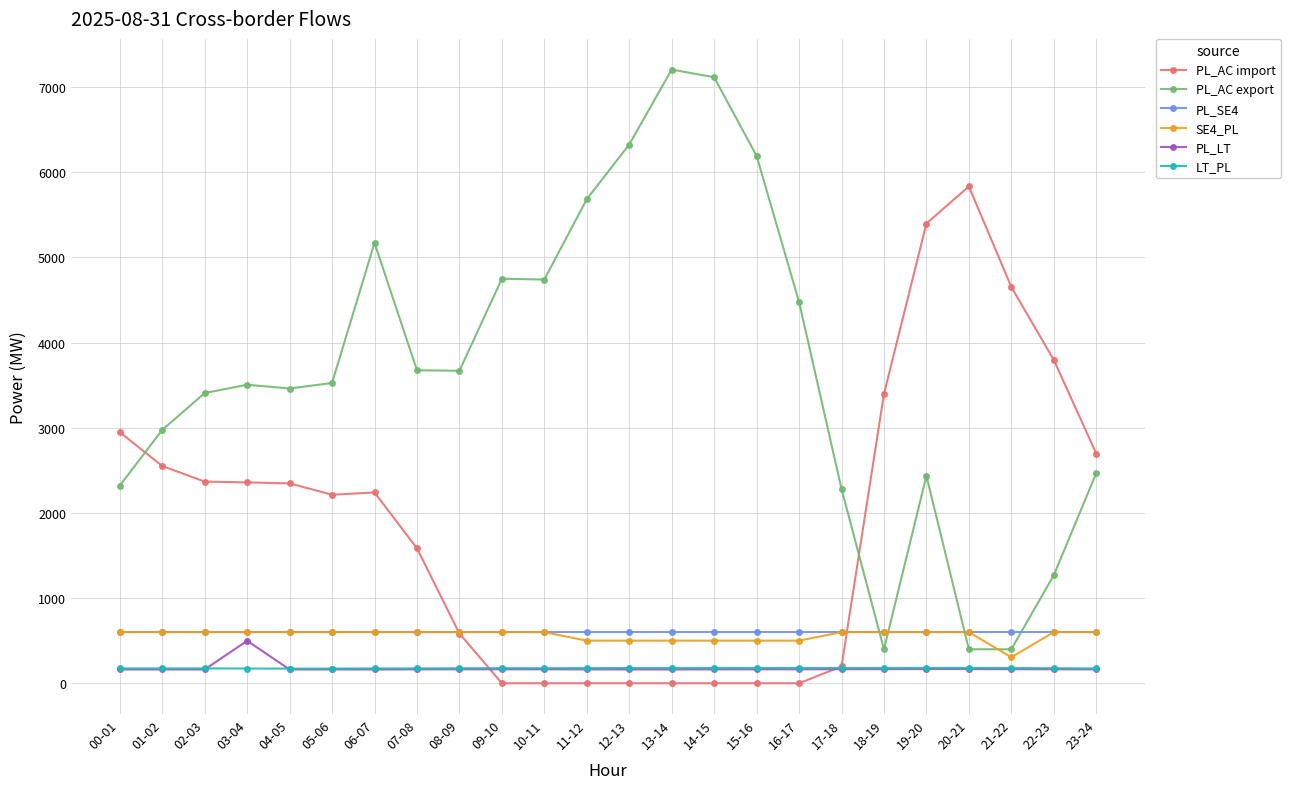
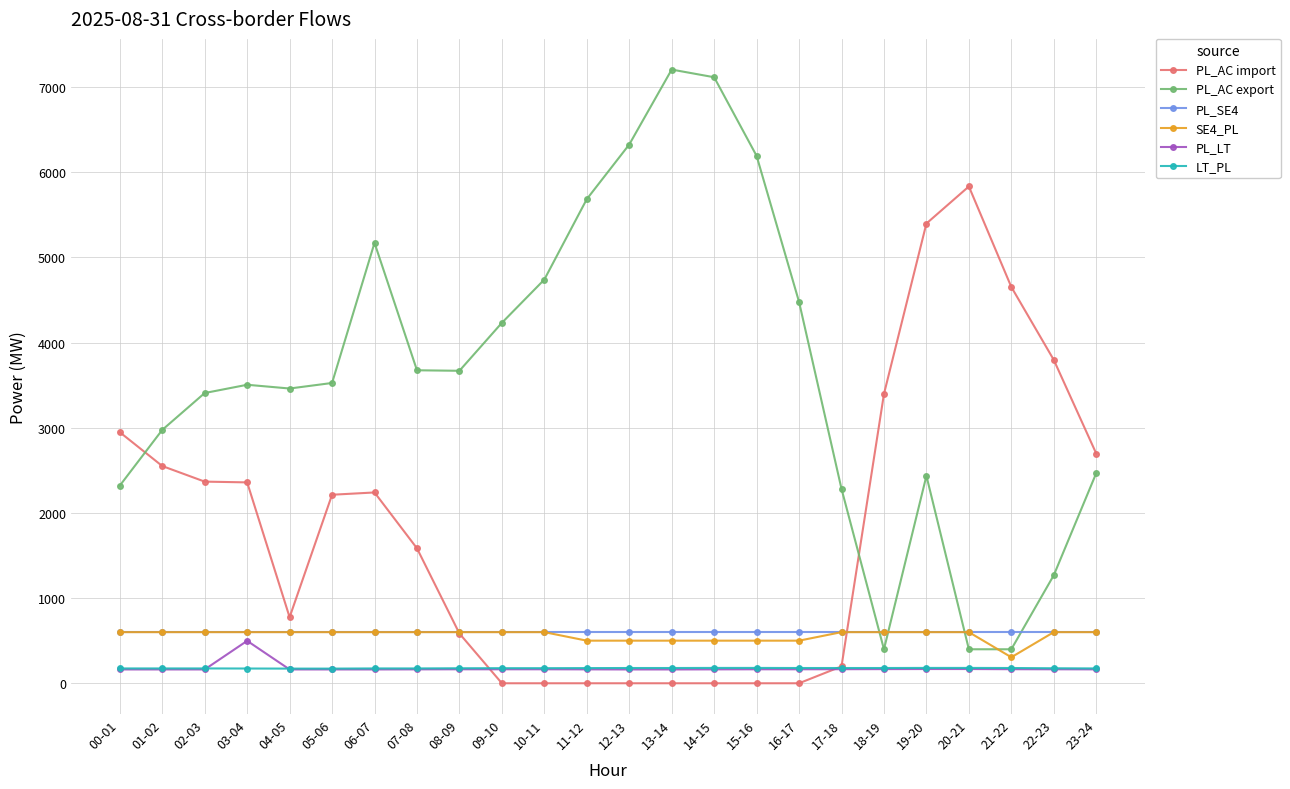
PL_AC import, 04-05: 2300 -> 800
PL_AC export, 09-10: 4700 -> 4200
